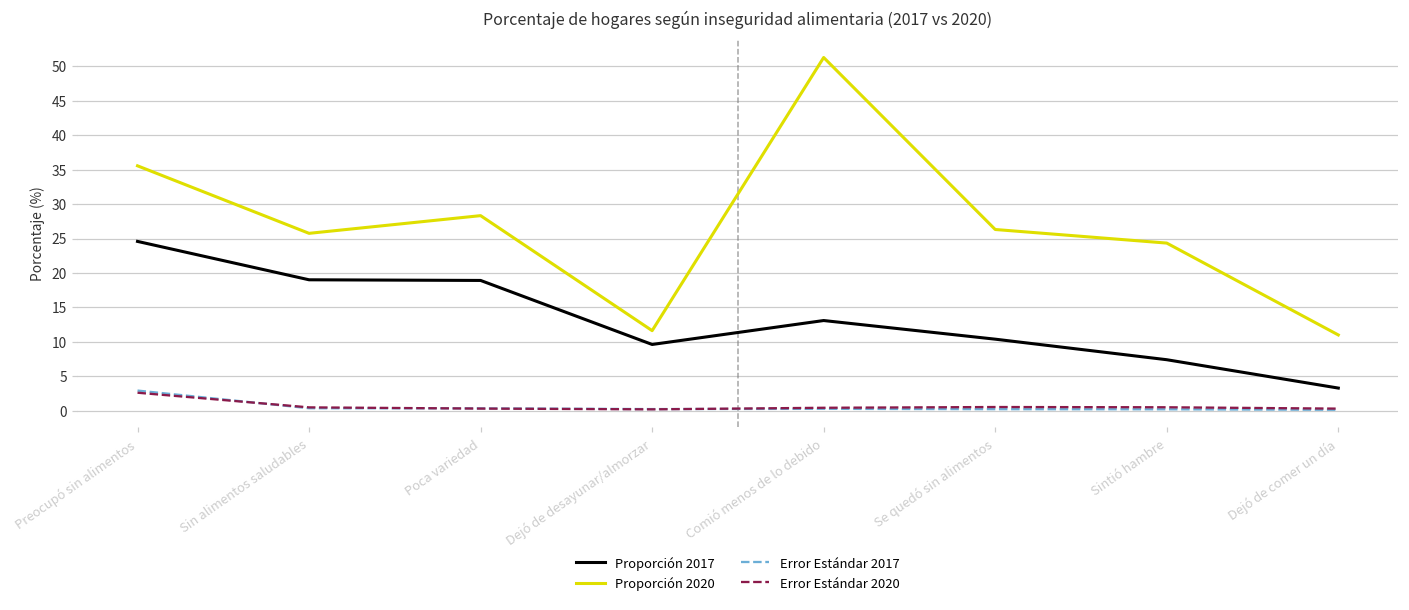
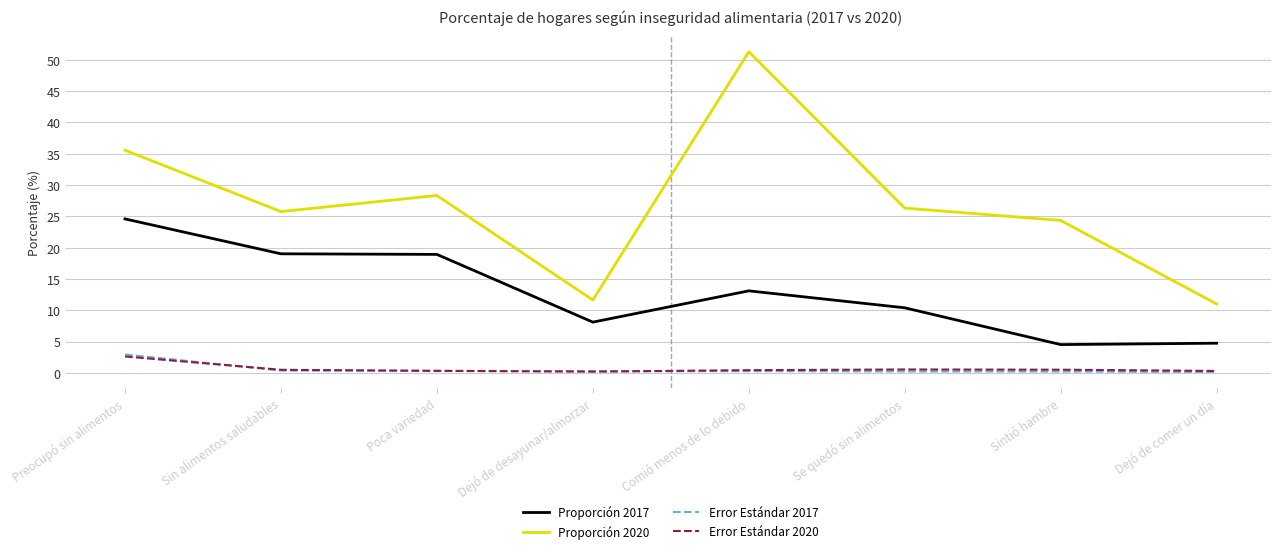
Proporción 2017, Dejó de desayunar/almorzar: 10 -> 8
Proporción 2017, Sintió hambre: 7 -> 5
Proporción 2017, Dejó de comer un día: 3 -> 5
